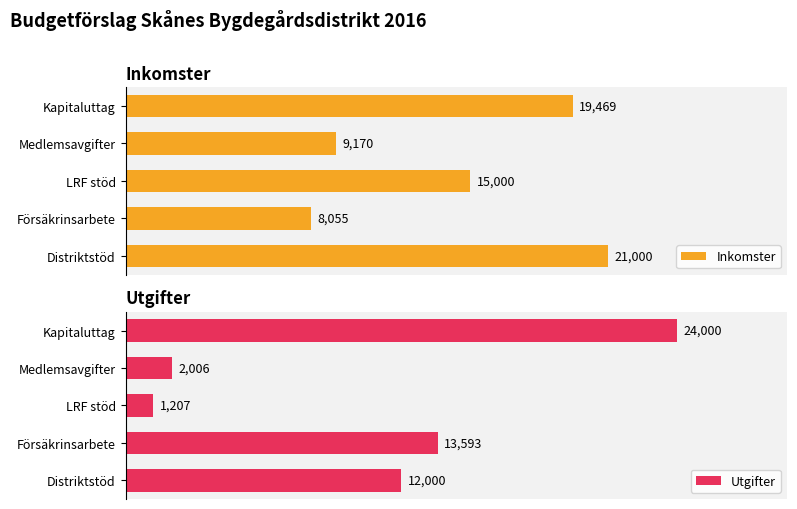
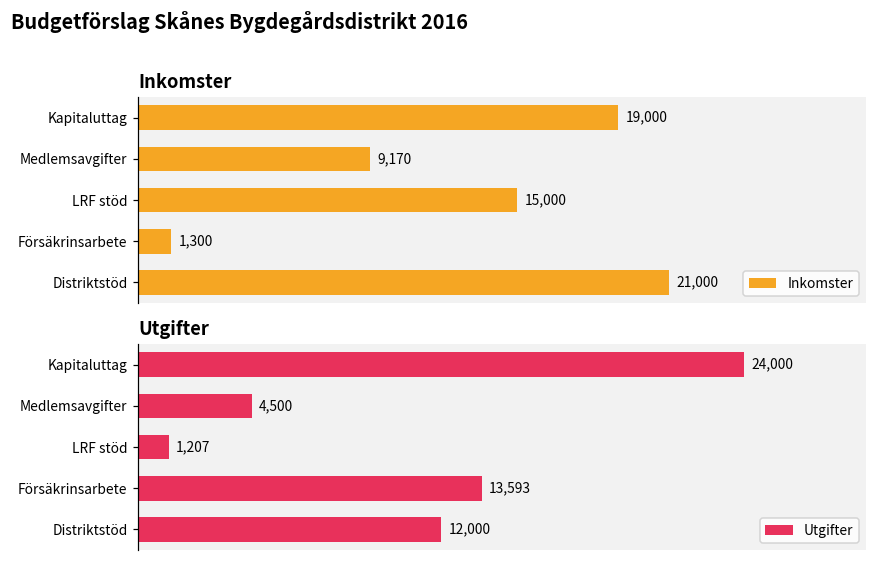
Inkomster, Kapitaluttag: 19,469 -> 19,000
Inkomster, Försäkrinsarbete: 8,055 -> 1,300
Utgifter, Medlemsavgifter: 2,006 -> 4,500
